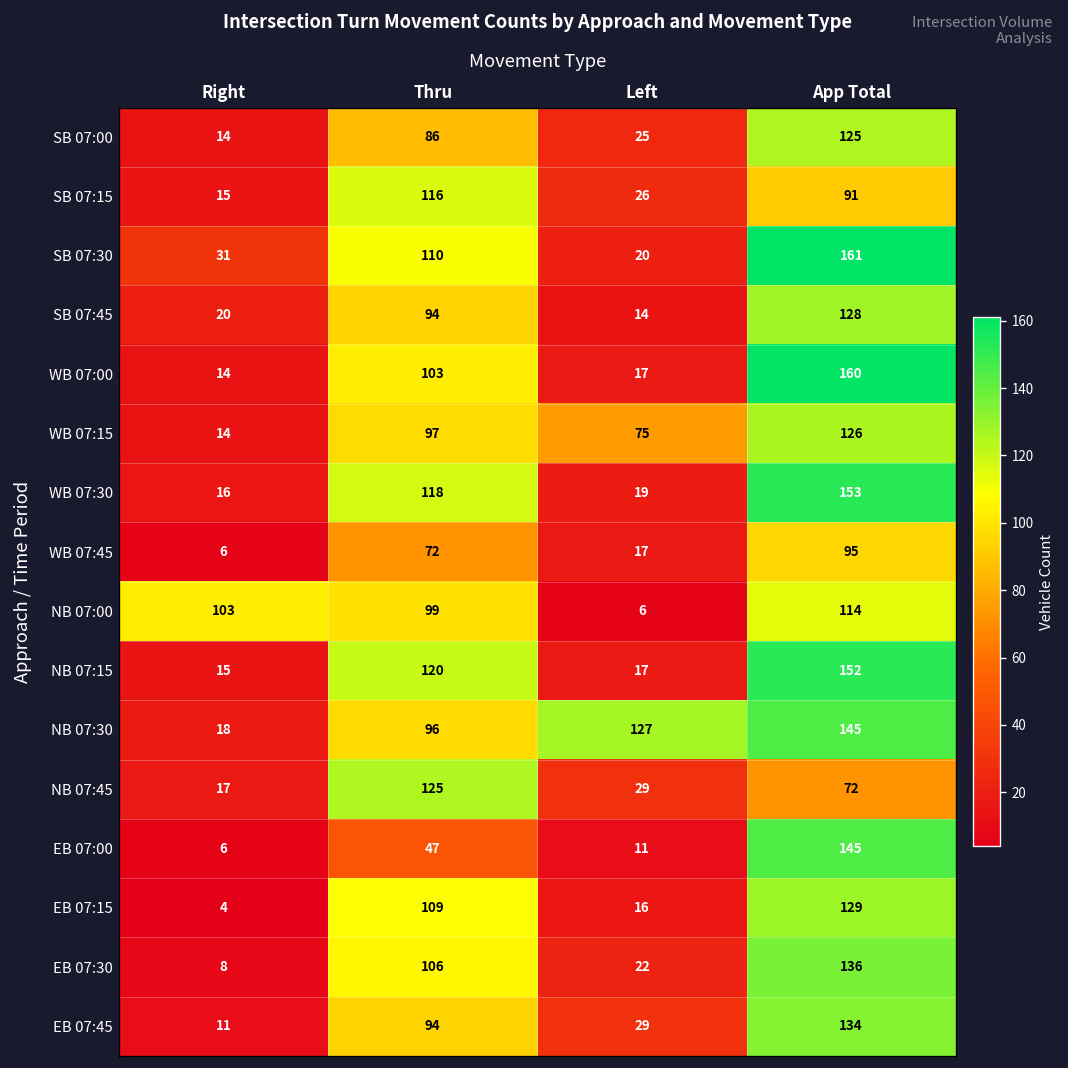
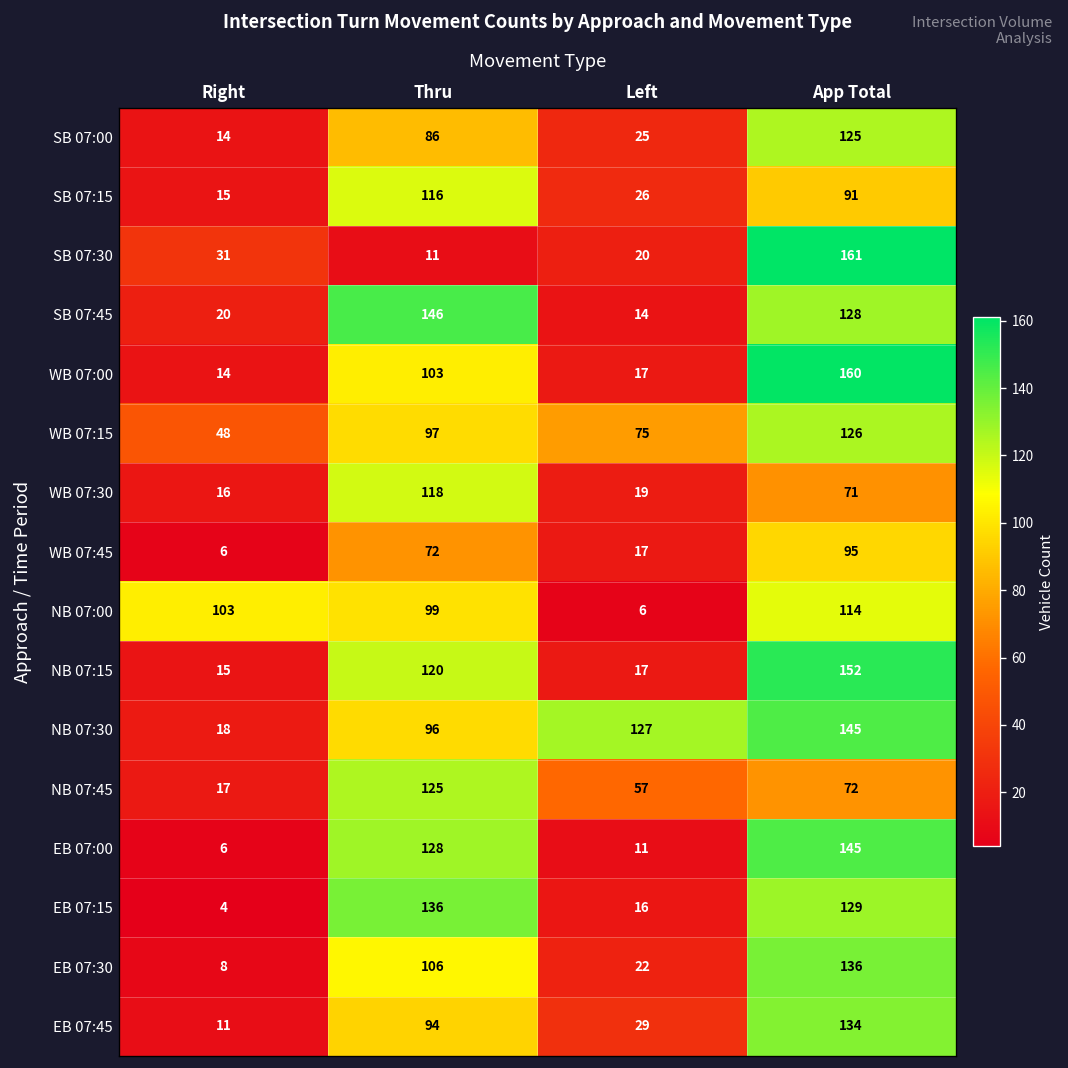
SB 07:30, Thru: 110 -> 11
SB 07:45, Thru: 94 -> 146
WB 07:15, Right: 14 -> 48
WB 07:30, App Total: 153 -> 71
NB 07:45, Left: 29 -> 57
EB 07:00, Thru: 47 -> 128
EB 07:15, Thru: 109 -> 136
